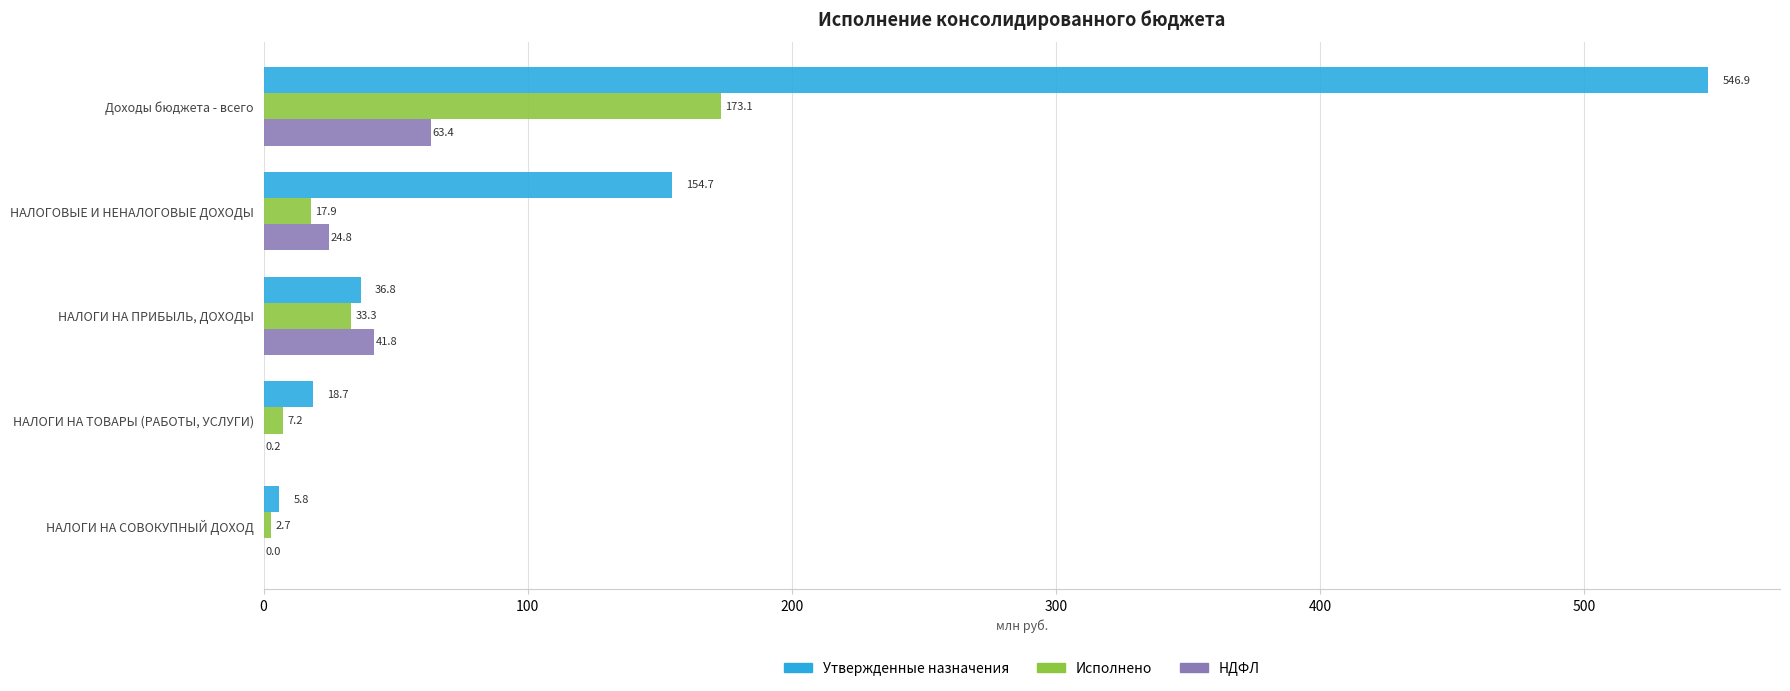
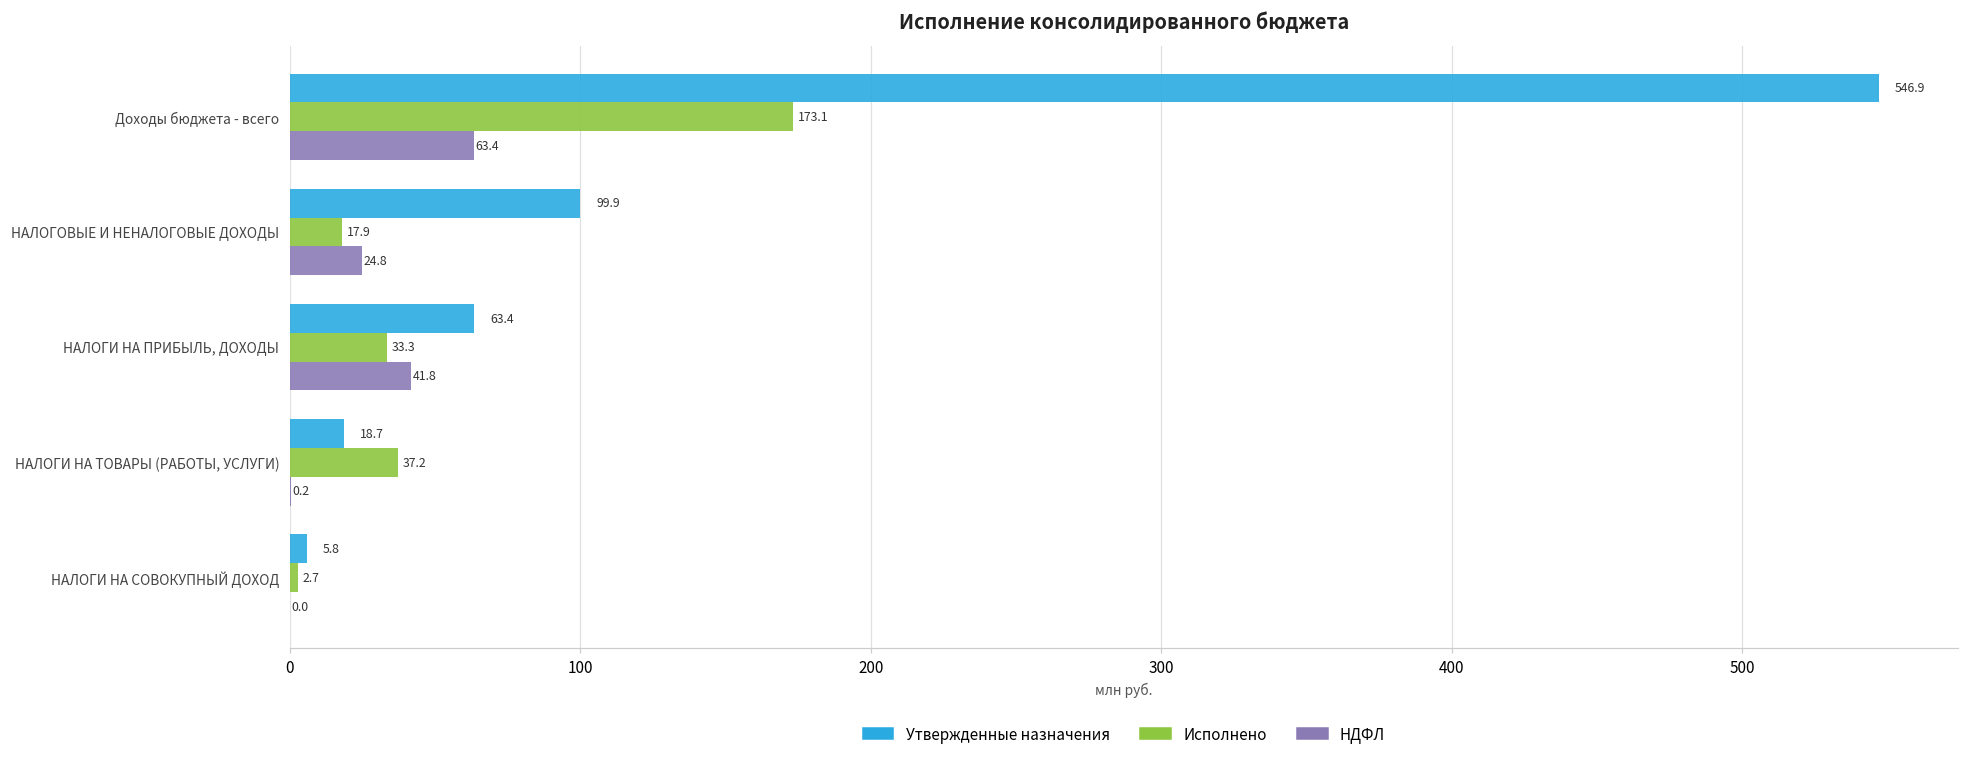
Утвержденные назначения, НАЛОГОВЫЕ И НЕНАЛОГОВЫЕ ДОХОДЫ: 154.7 -> 99.9
Утвержденные назначения, НАЛОГИ НА ПРИБЫЛЬ, ДОХОДЫ: 36.8 -> 63.4
Исполнено, НАЛОГИ НА ТОВАРЫ (РАБОТЫ, УСЛУГИ): 7.2 -> 37.2
